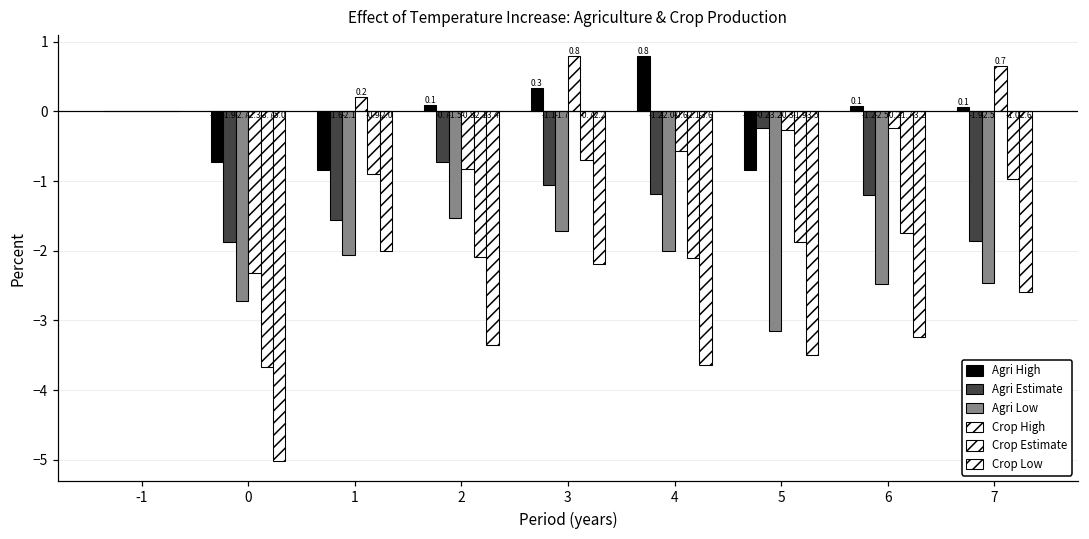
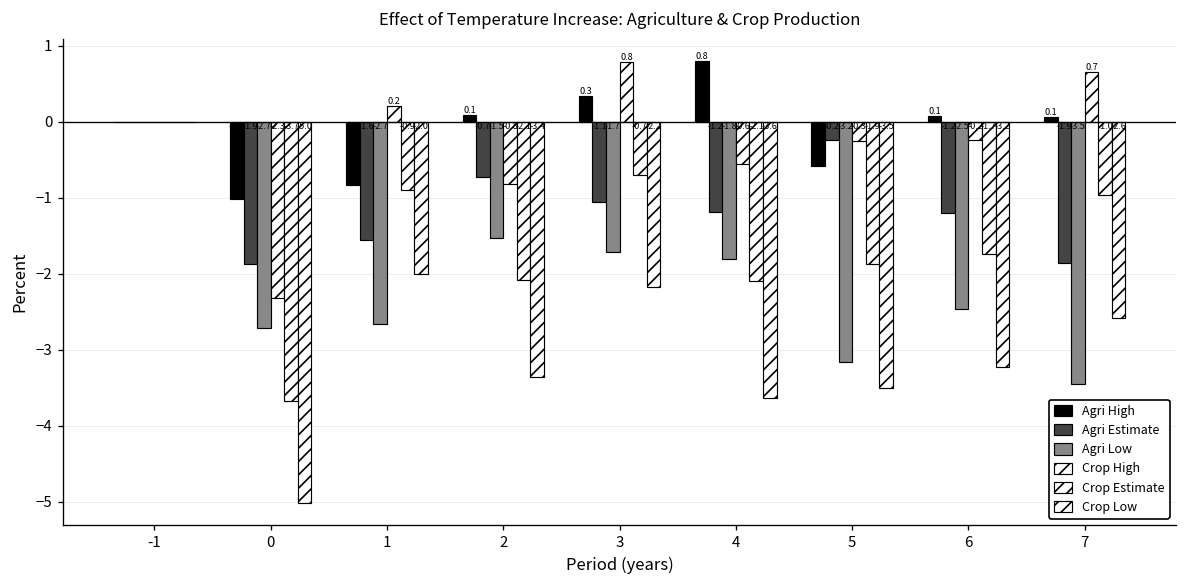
Agri High, 0: -0.7 -> -1.0
Agri Low, 1: -2.1 -> -2.7
Agri Low, 4: -2.0 -> -1.8
Agri High, 5: -0.8 -> -0.6
Agri Low, 7: -2.5 -> -3.5
